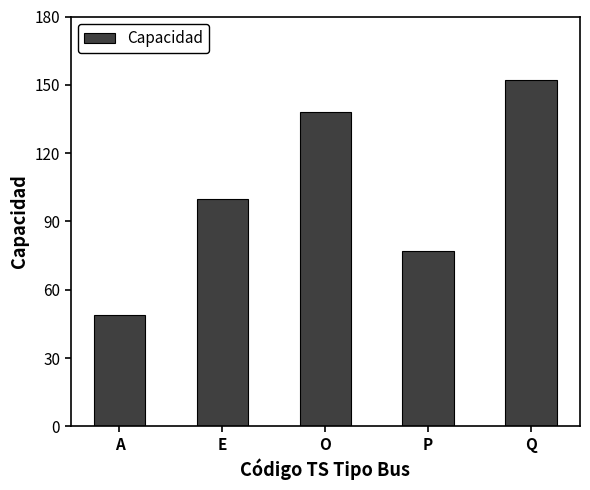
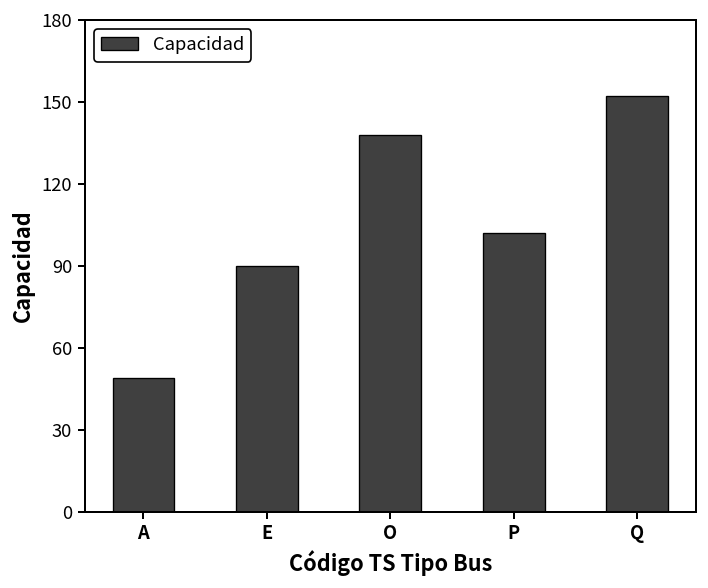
E: 100 -> 90
P: 77 -> 102
